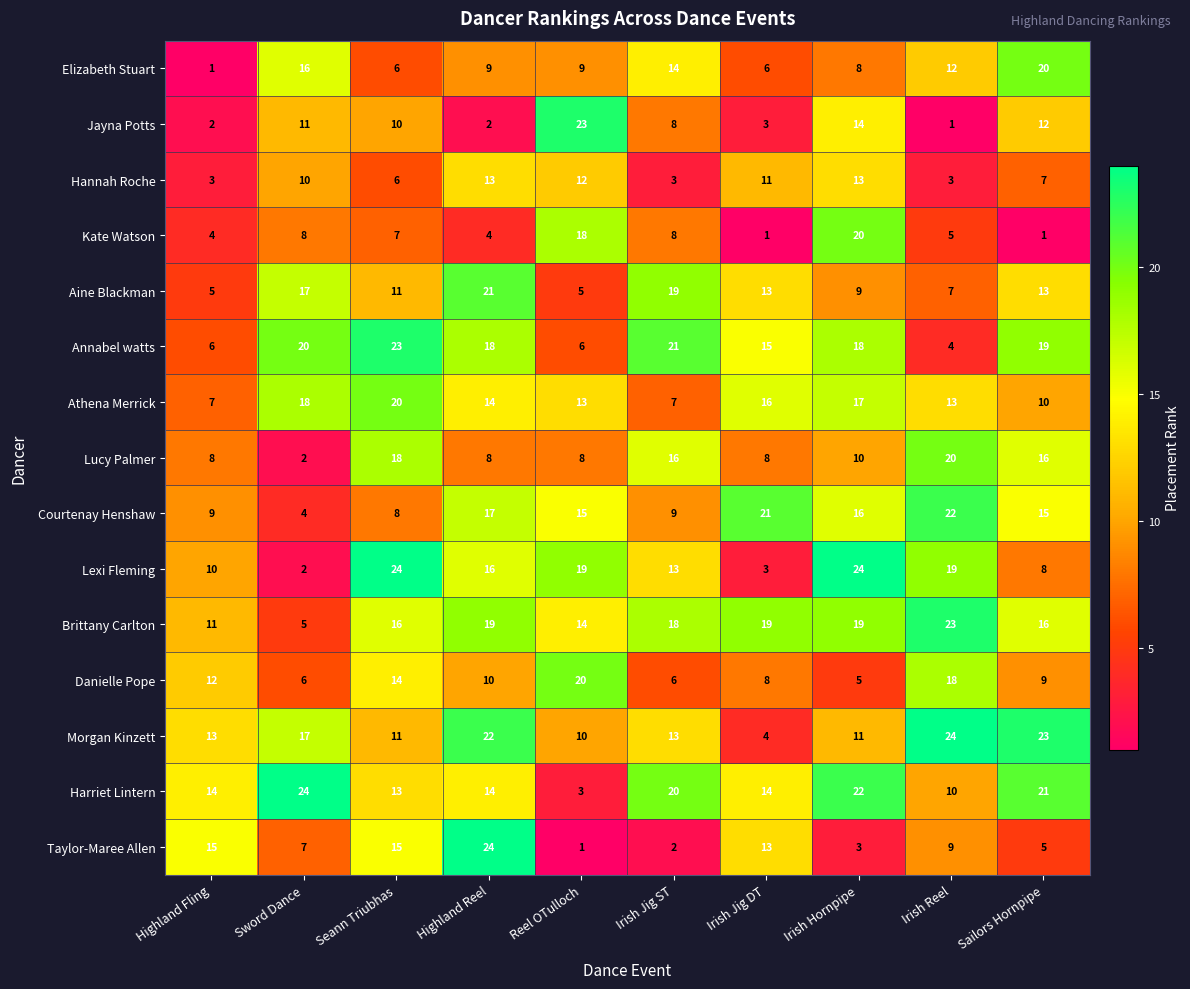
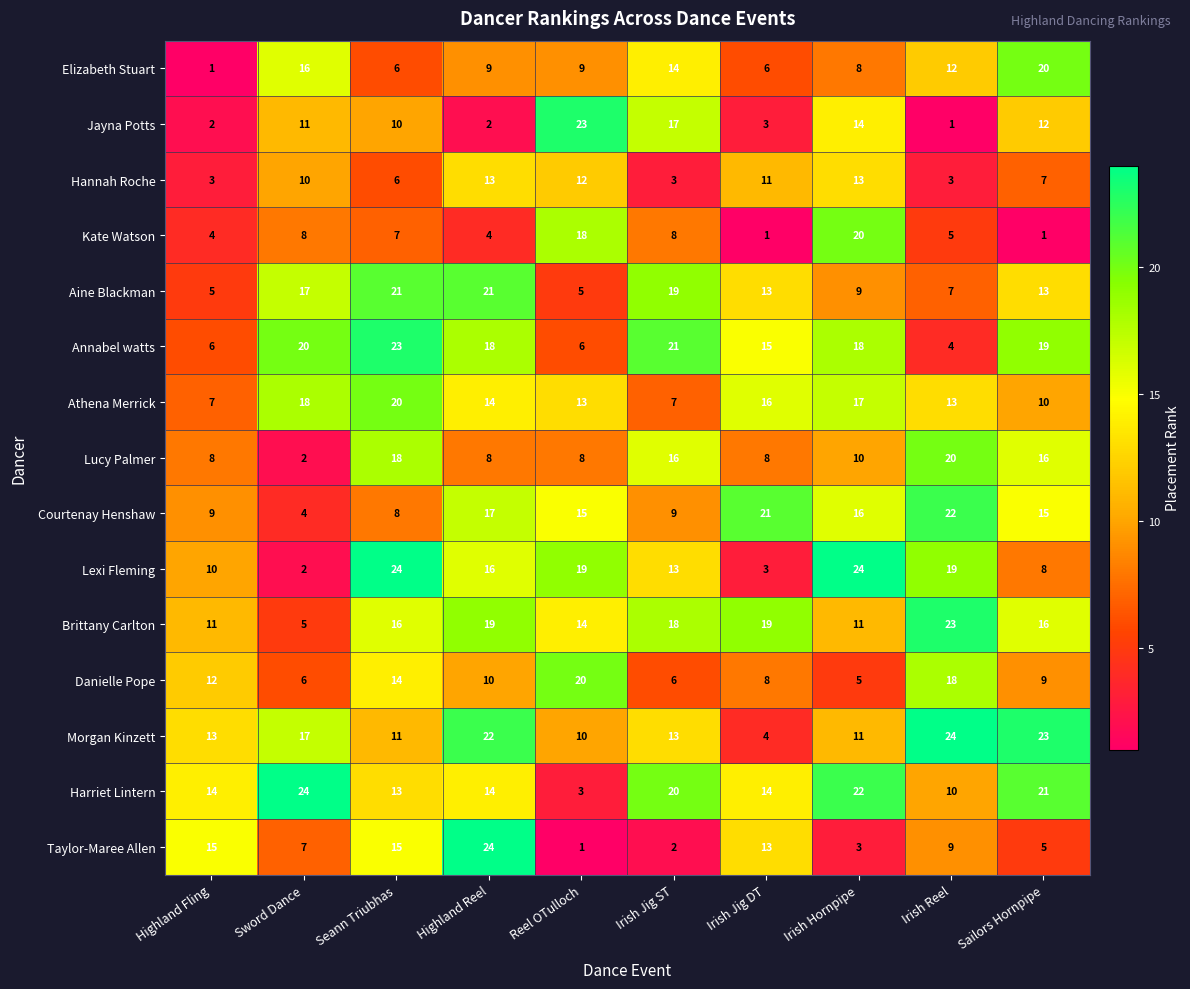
Jayna Potts, Irish Jig ST: 8 -> 17
Aine Blackman, Seann Triubhas: 11 -> 21
Brittany Carlton, Irish Hornpipe: 19 -> 11
